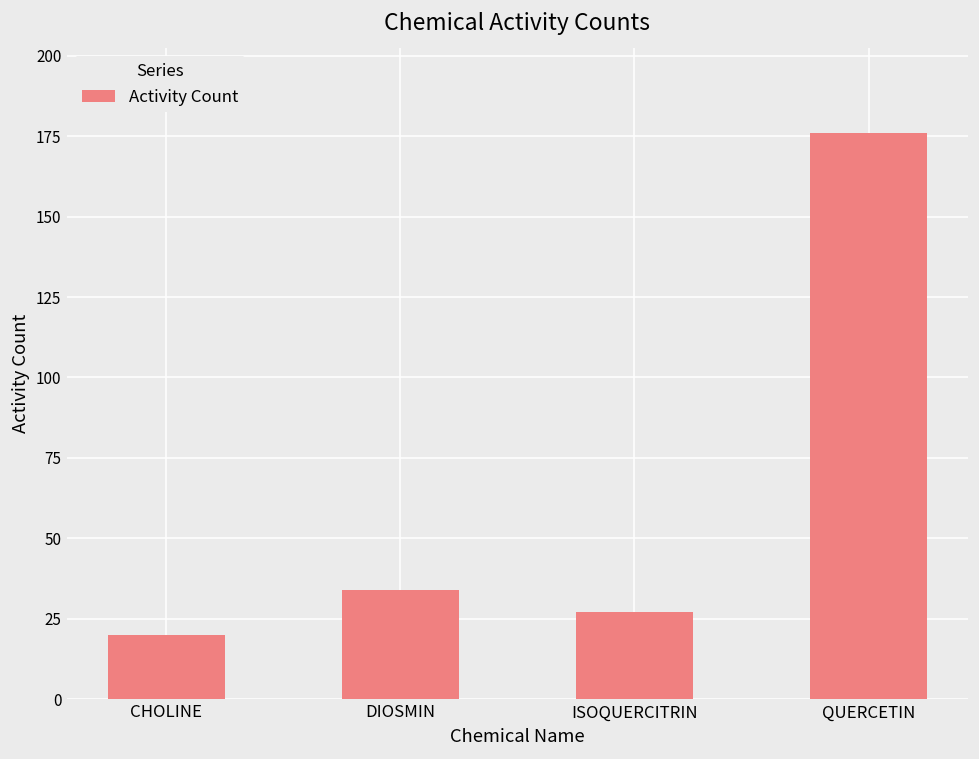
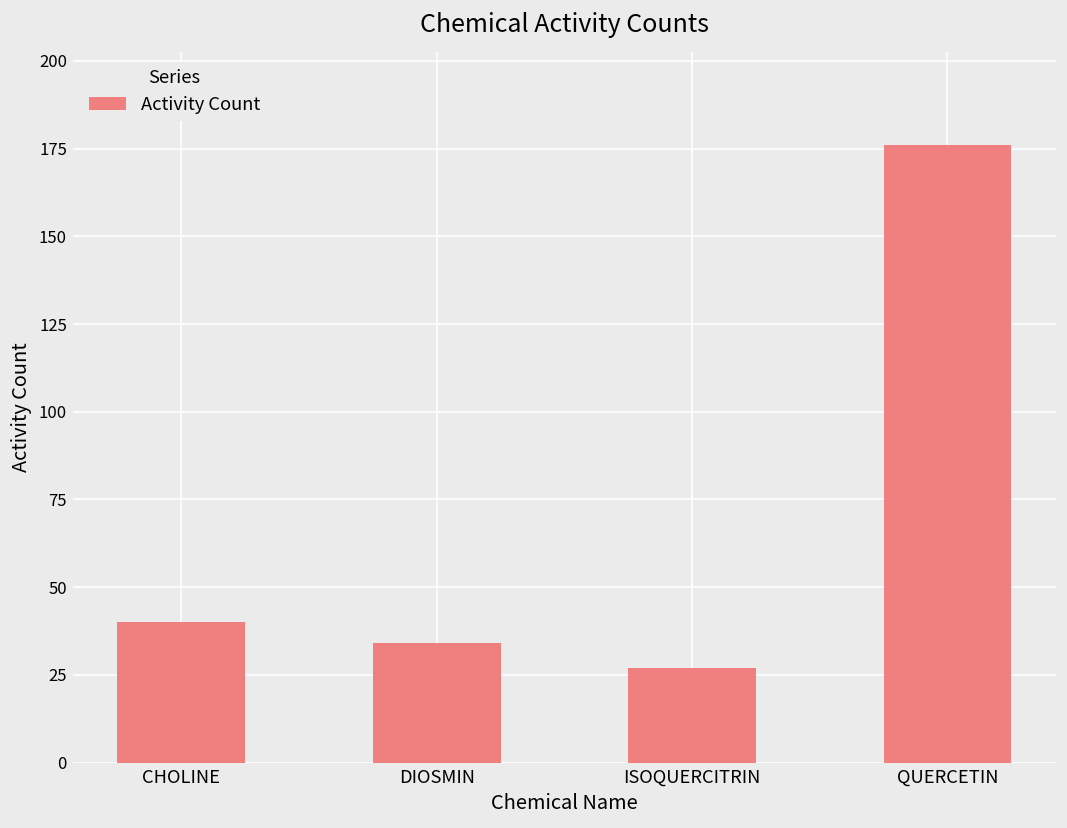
CHOLINE: 20 -> 40
